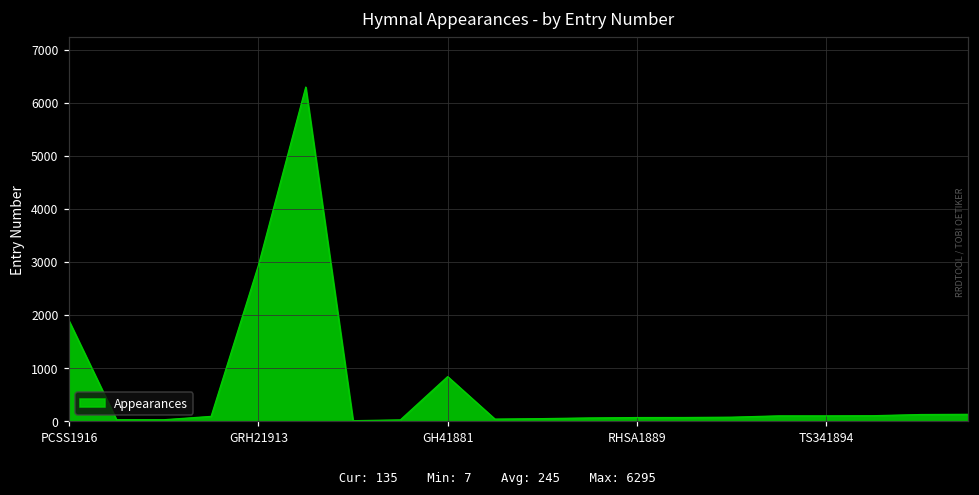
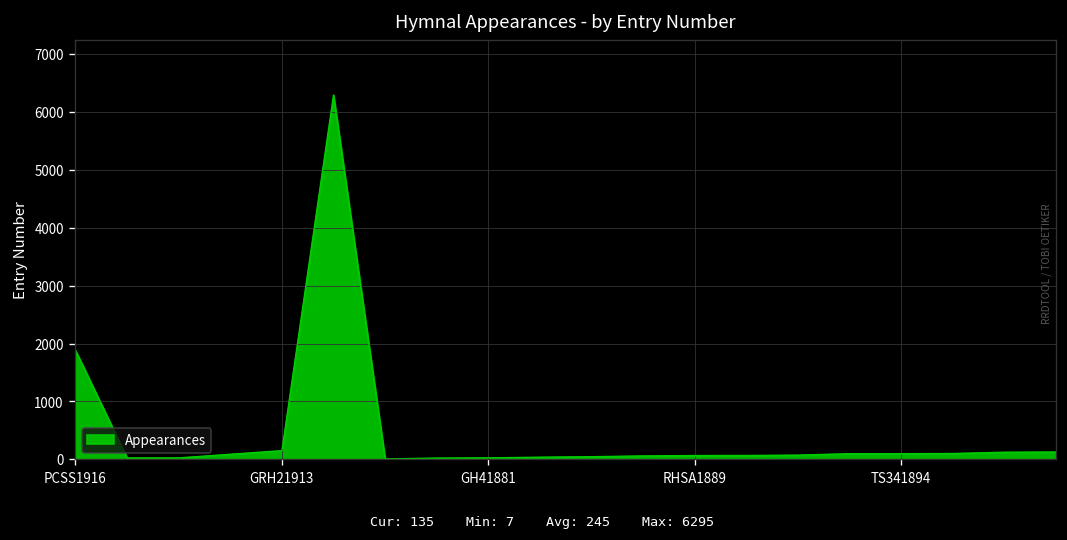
GRH21913: 2900 -> 200
GH41881: 800 -> 0
